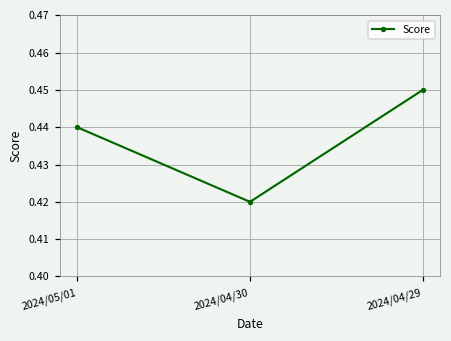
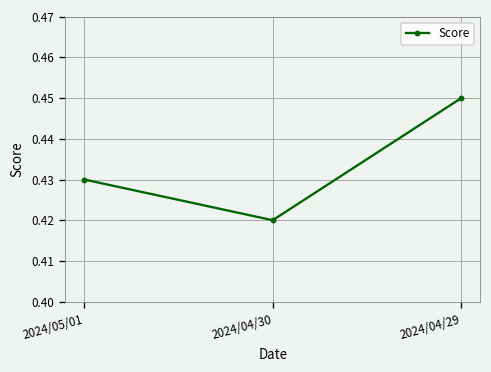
2024/05/01: 0.44 -> 0.43
